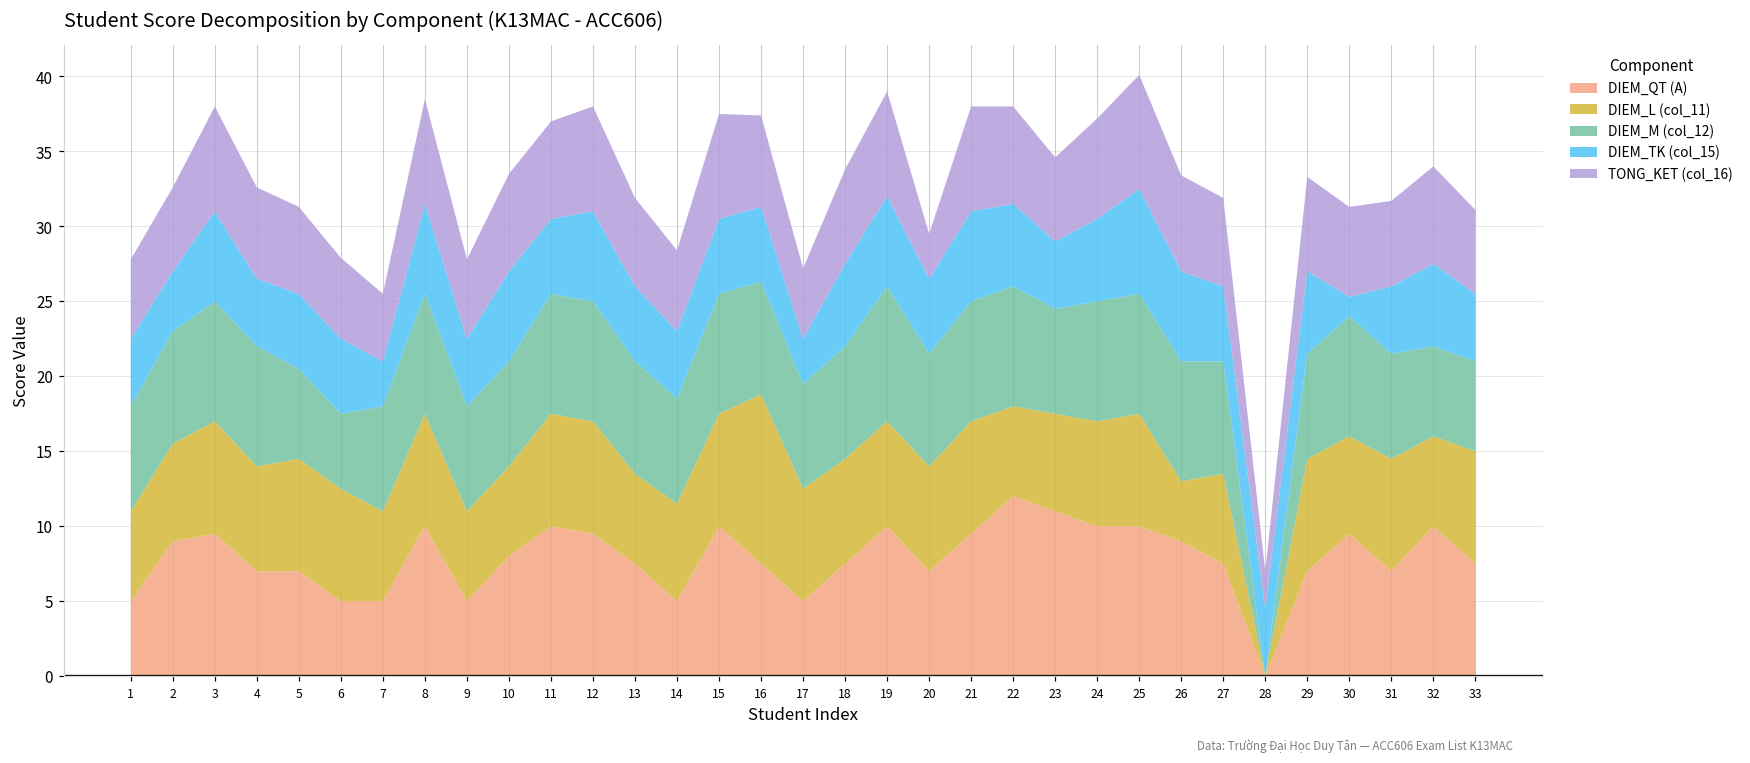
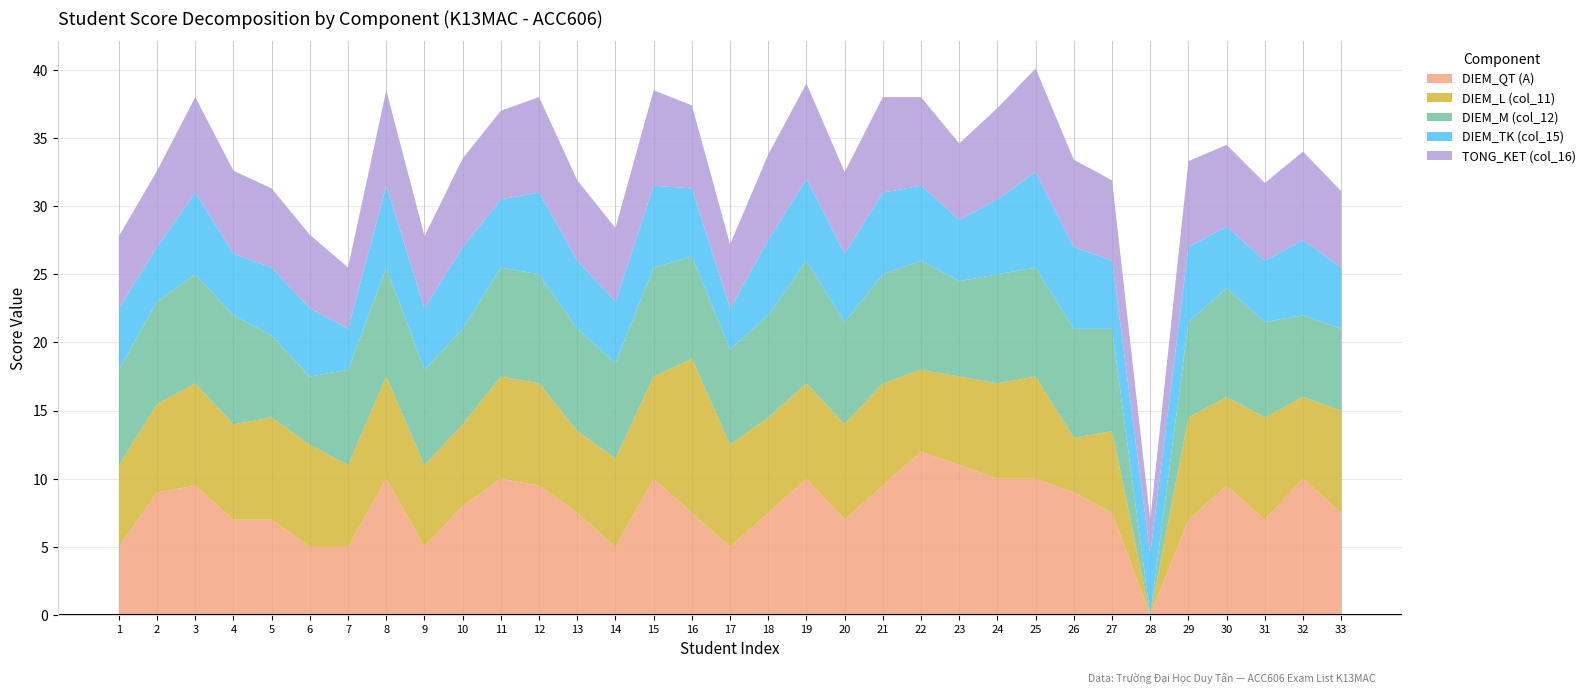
DIEM_TK (col_15), 15: 5 -> 6
TONG_KET (col_16), 20: 3 -> 6
DIEM_TK (col_15), 30: 1.3 -> 4.5
